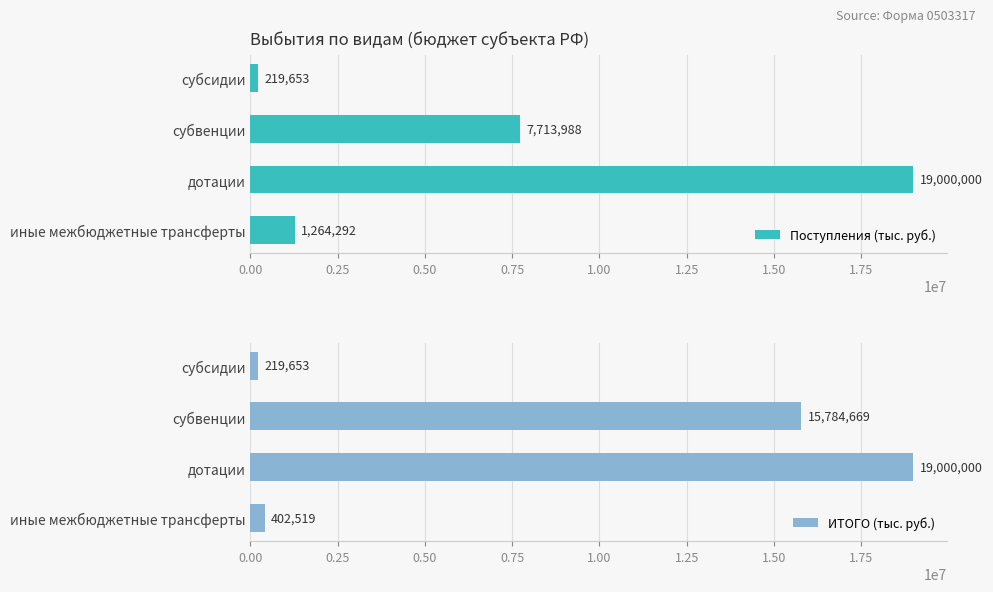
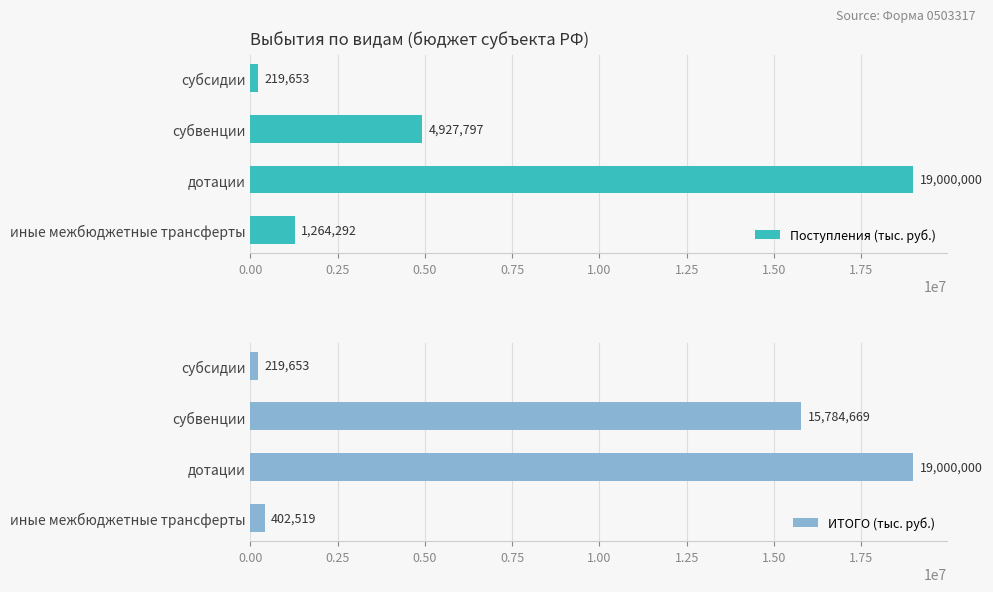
Выбытия по видам (бюджет субъекта РФ), субвенции: 7,713,988 -> 4,927,797
